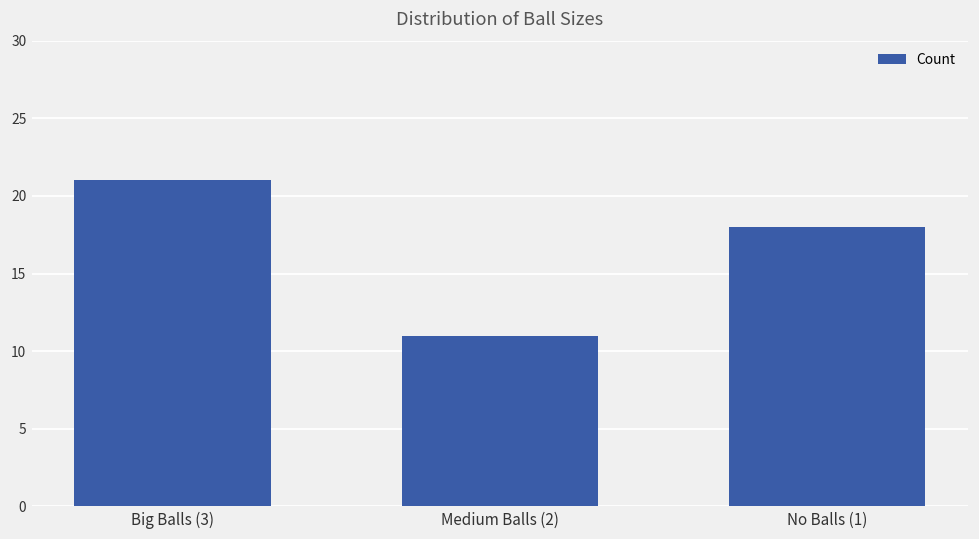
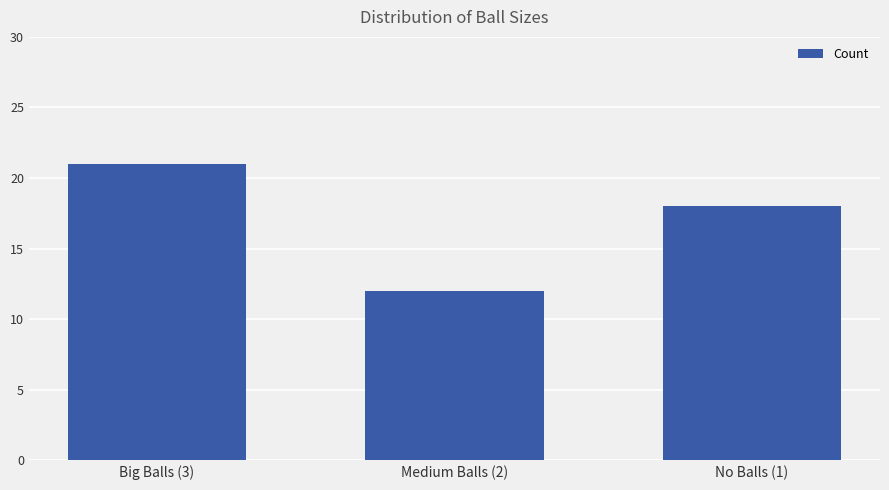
Medium Balls (2): 11 -> 12
